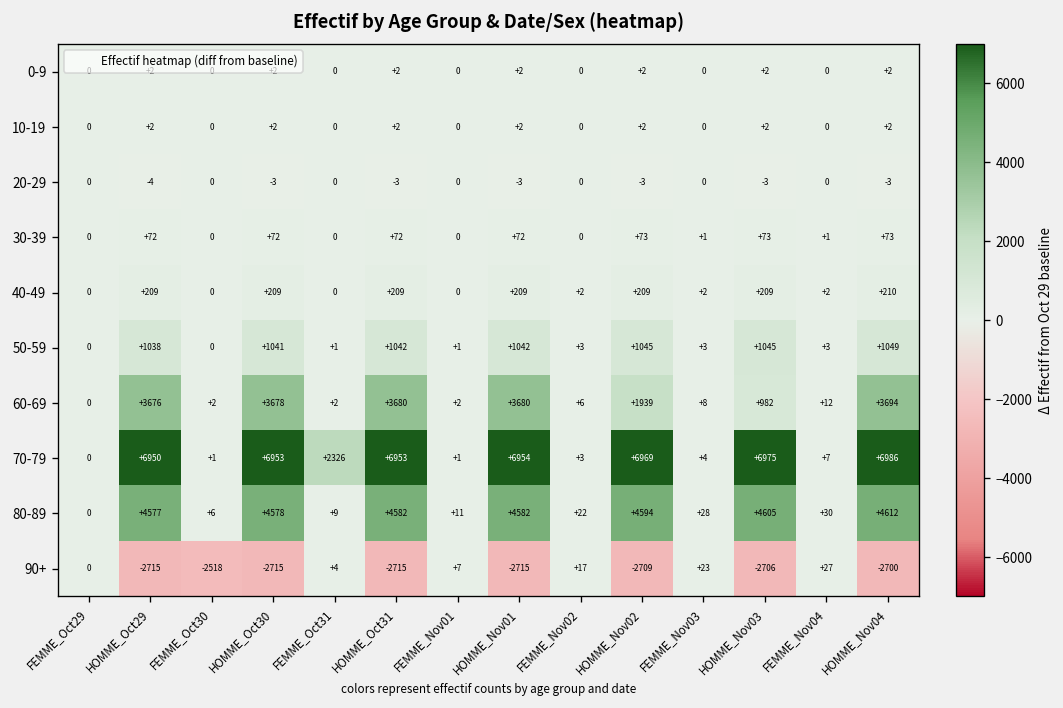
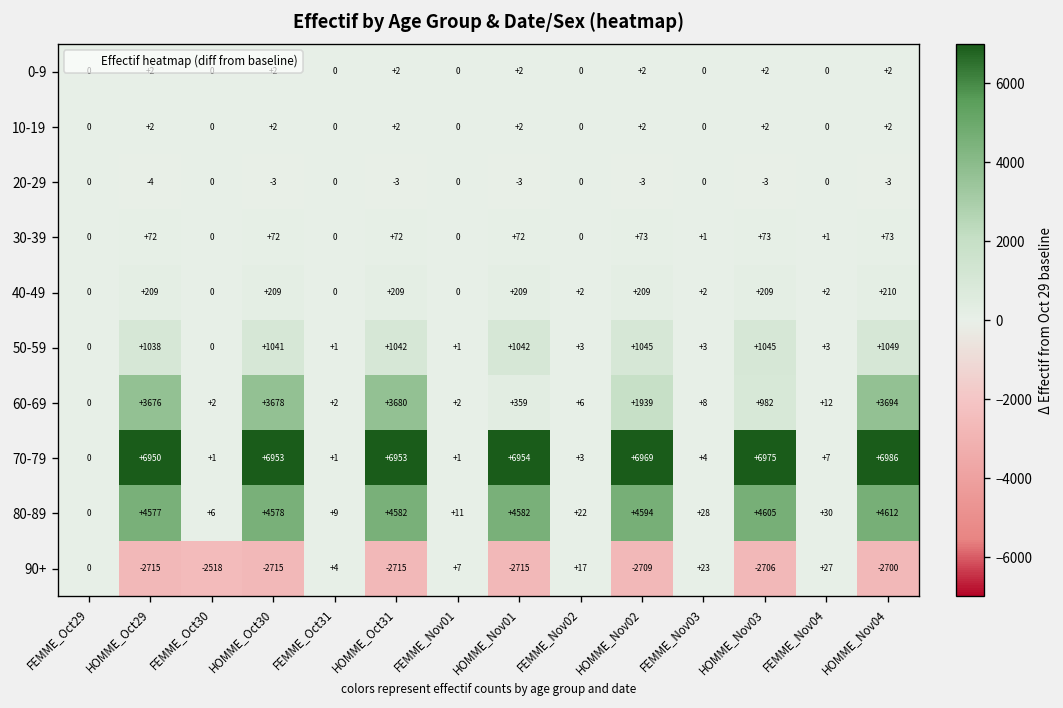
60-69, HOMME_Nov01: +3680 -> +359
70-79, FEMME_Oct31: +2326 -> +1
